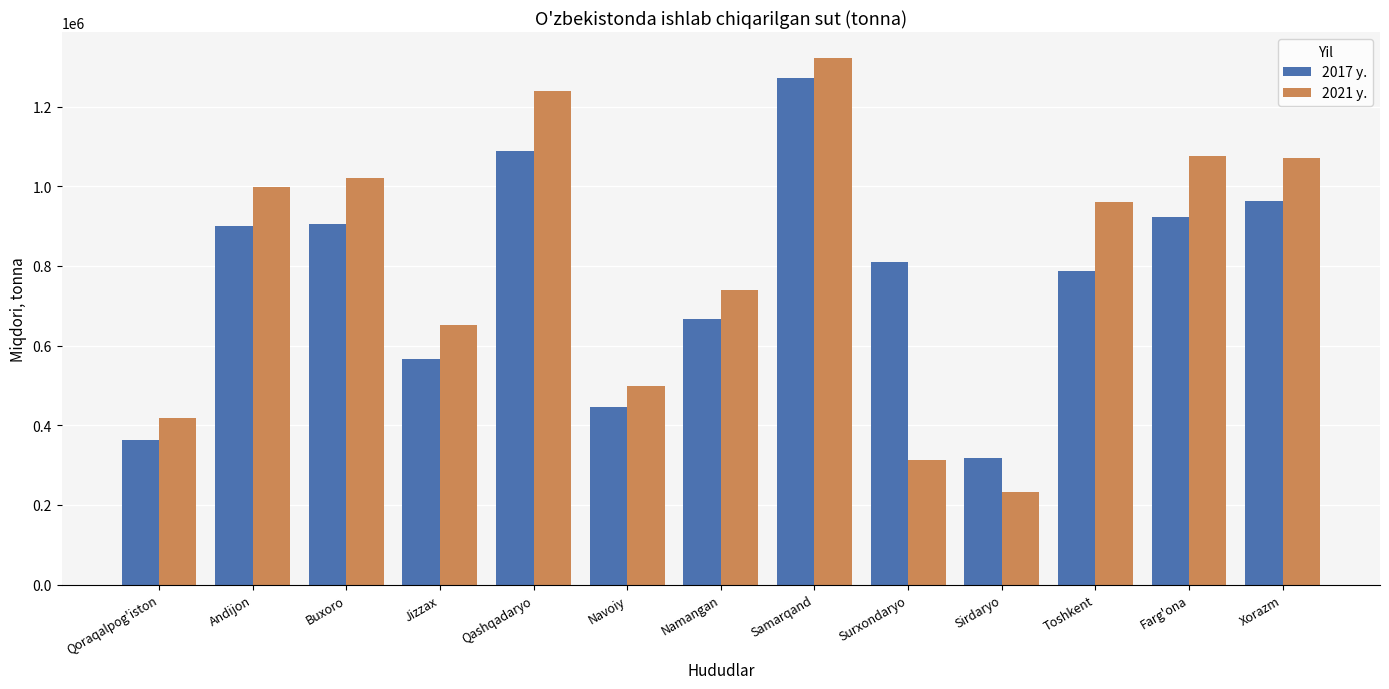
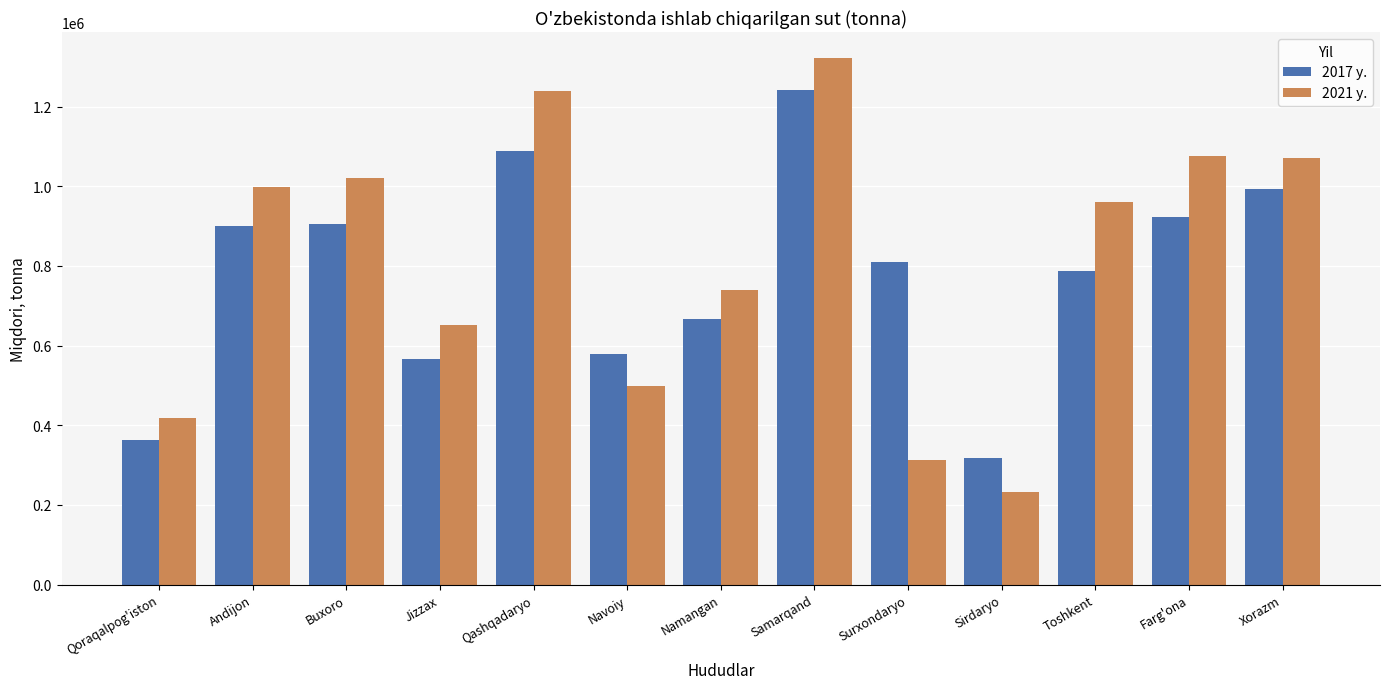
2017 y., Navoiy: 440000 -> 580000
2017 y., Samarqand: 1270000 -> 1240000
2017 y., Xorazm: 960000 -> 990000
